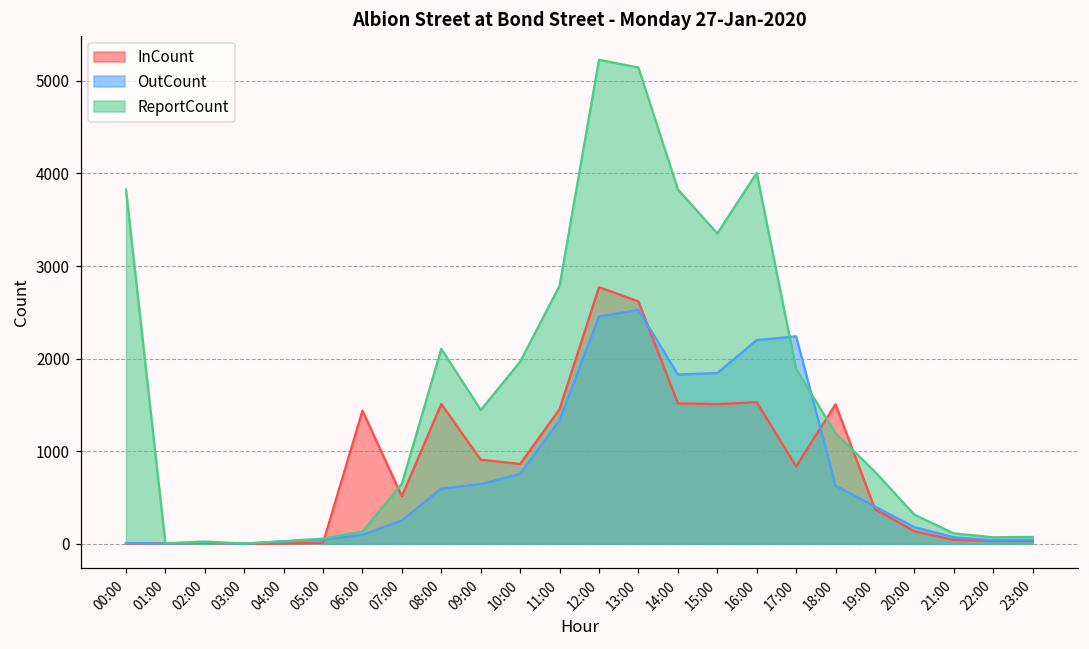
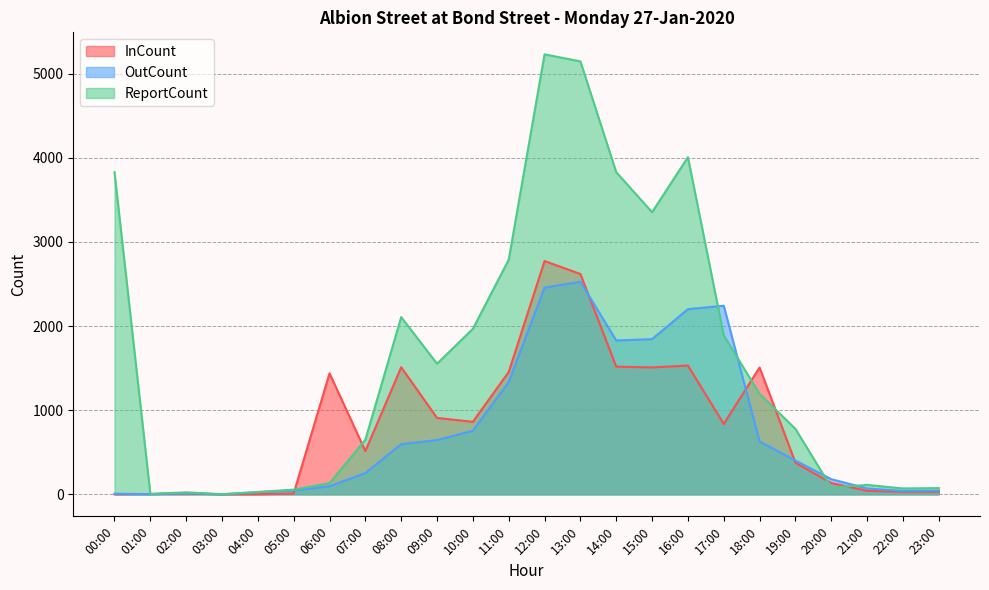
ReportCount, 09:00: 1400 -> 1600
ReportCount, 20:00: 300 -> 100
